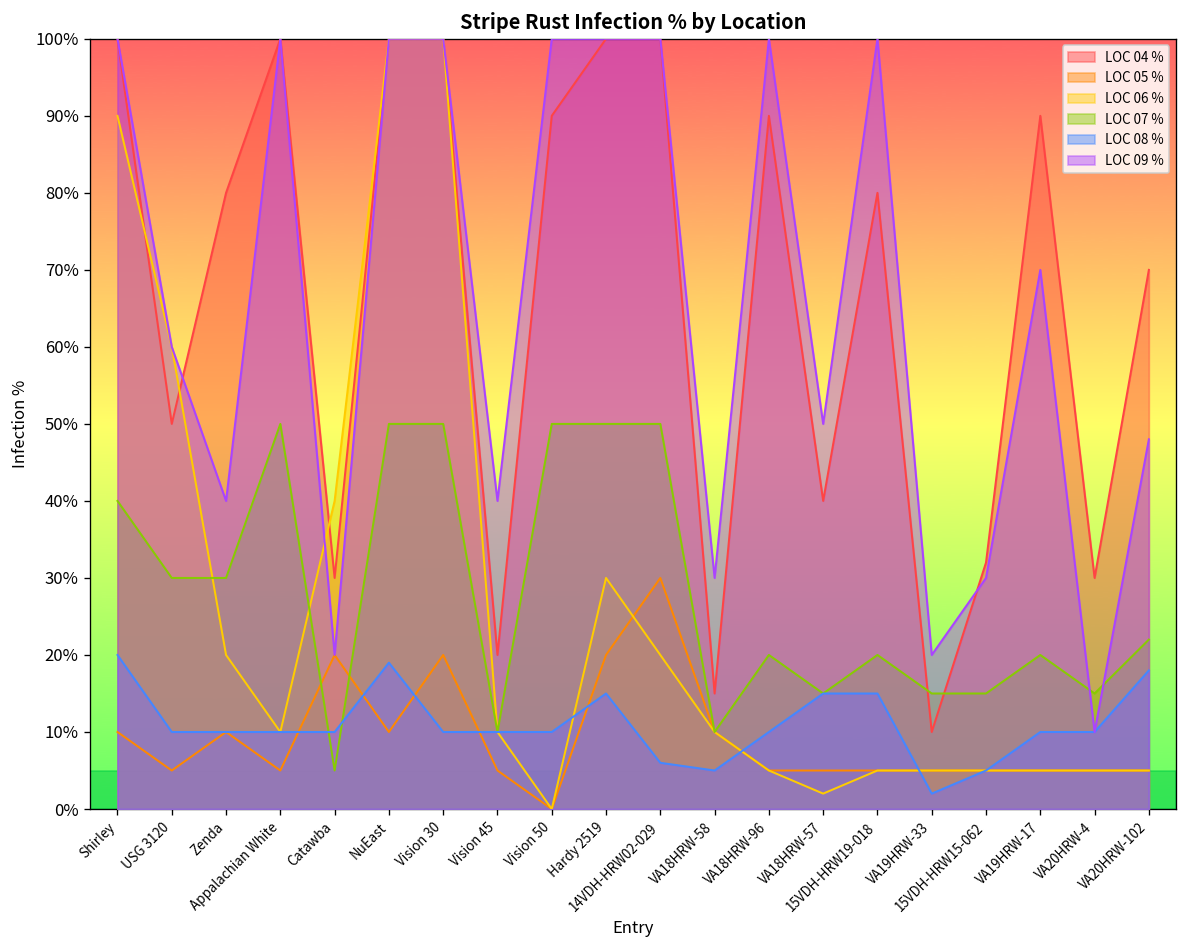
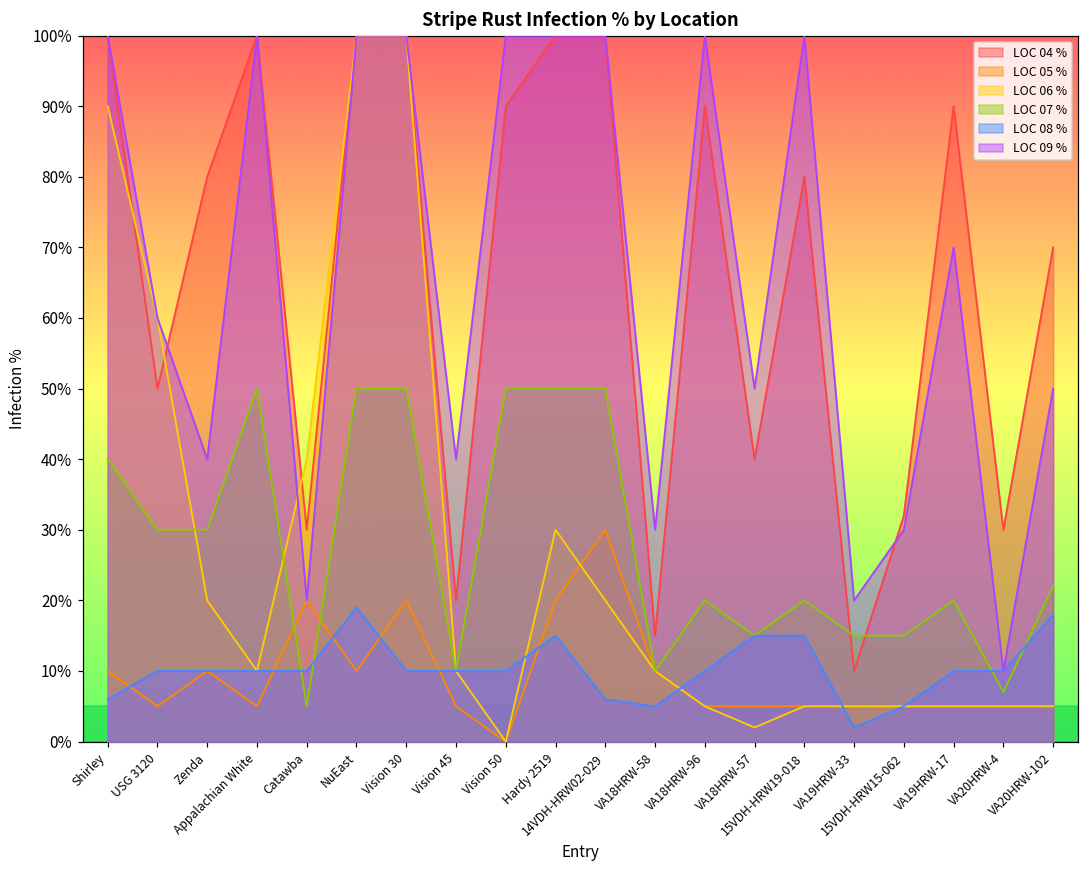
LOC 08 %, Shirley: 20% -> 6%
LOC 07 %, VA20HRW-4: 15% -> 7%
LOC 09 %, VA20HRW-102: 48% -> 50%
